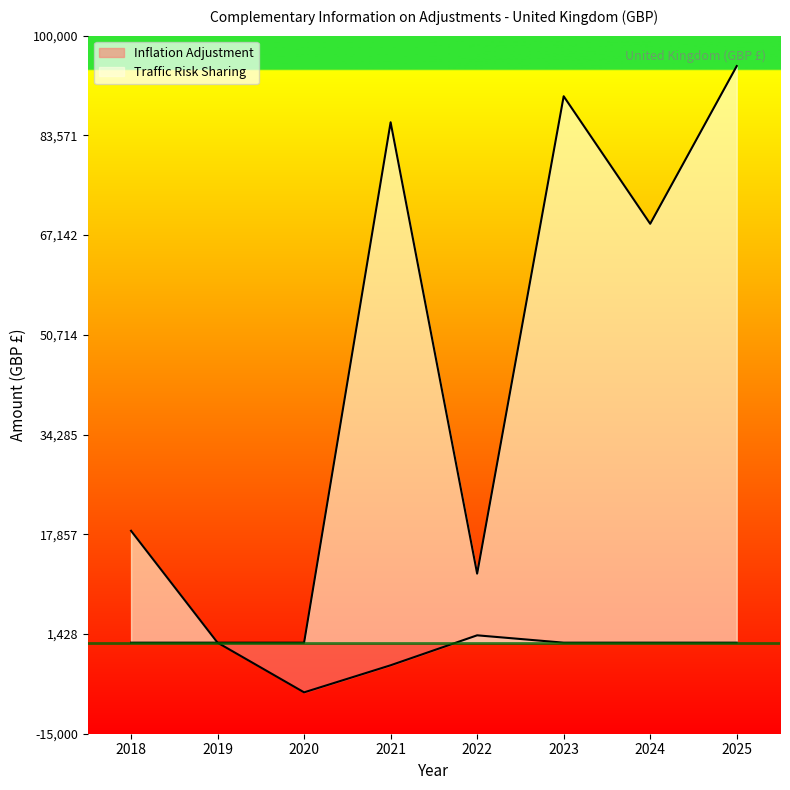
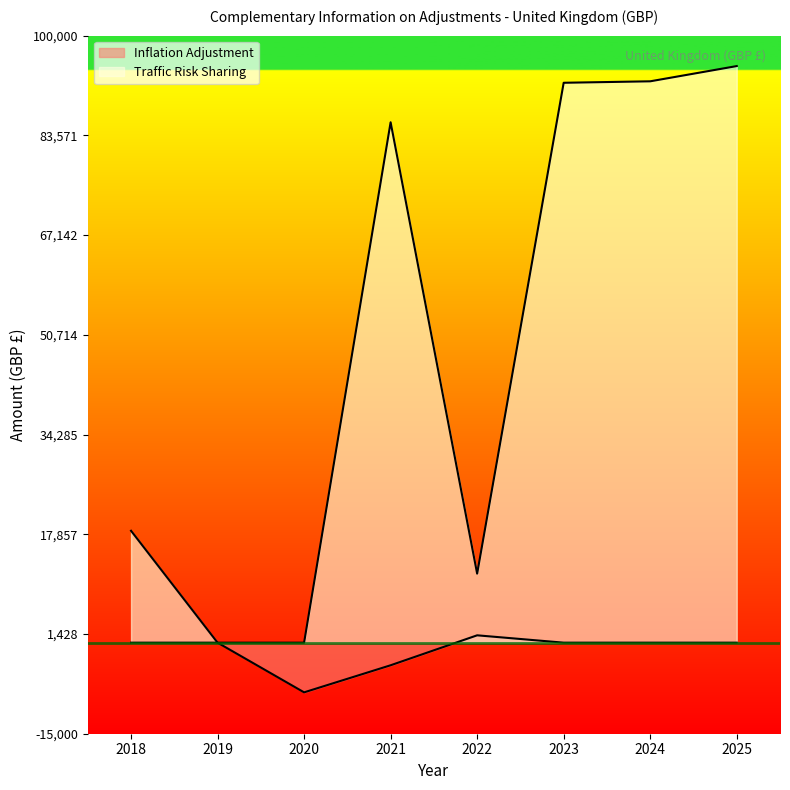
Traffic Risk Sharing, 2023: 90,000 -> 92,000
Traffic Risk Sharing, 2024: 69,000 -> 92,000
